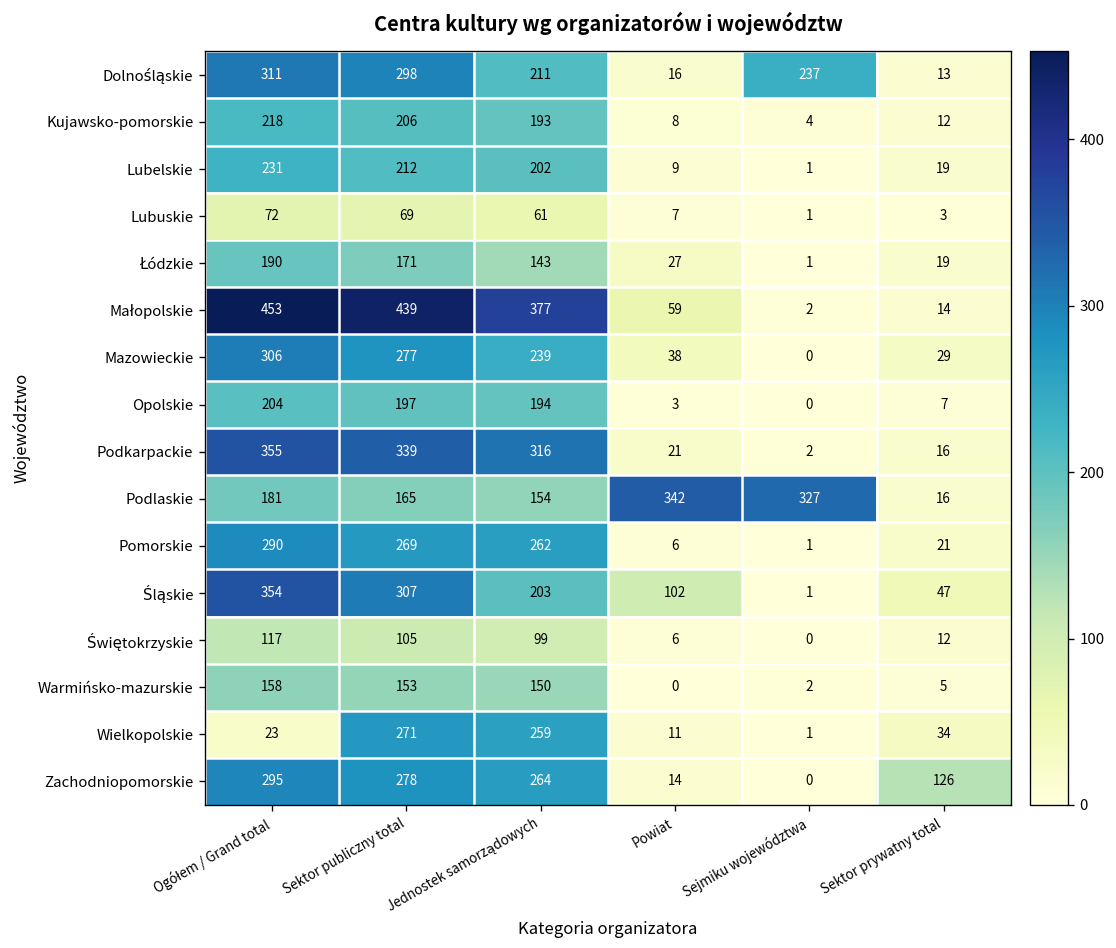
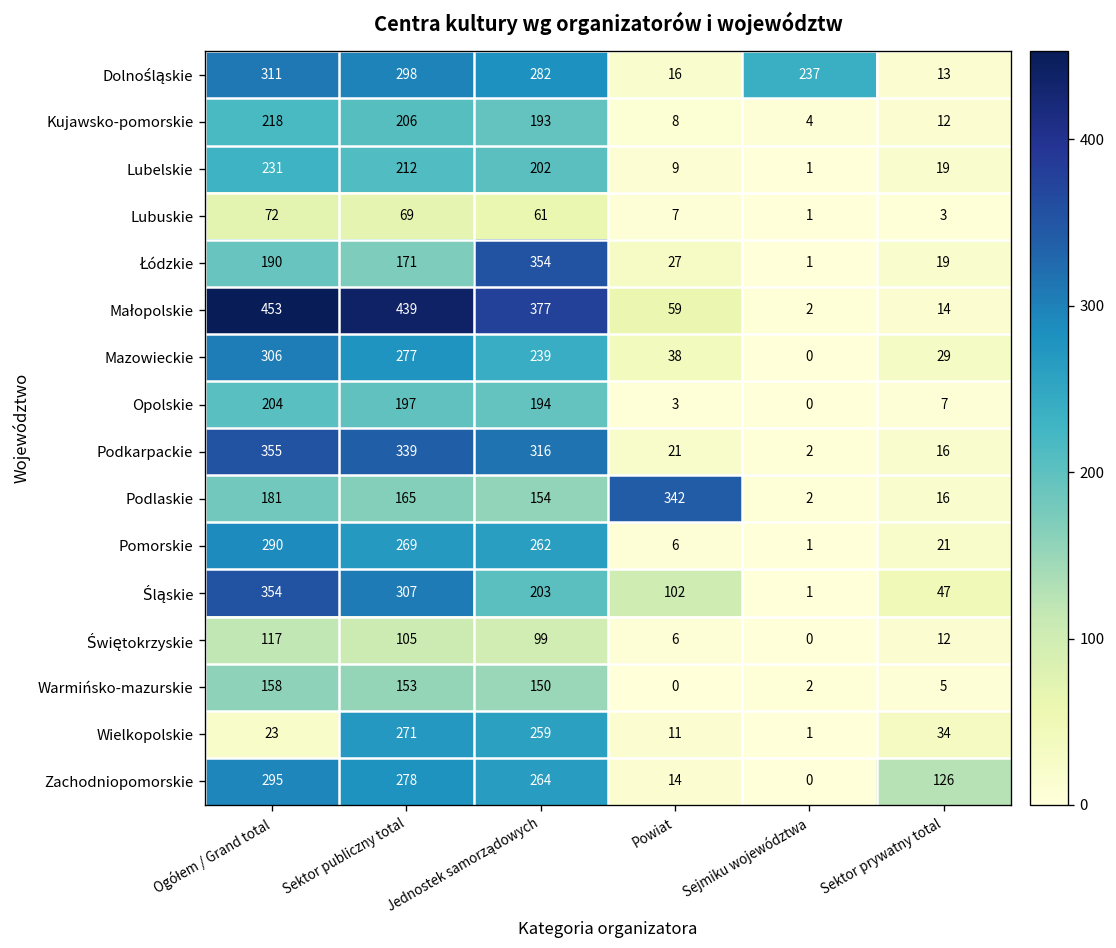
Dolnośląskie, Jednostek samorządowych: 211 -> 282
Łódzkie, Jednostek samorządowych: 143 -> 354
Podlaskie, Sejmiku województwa: 327 -> 2
